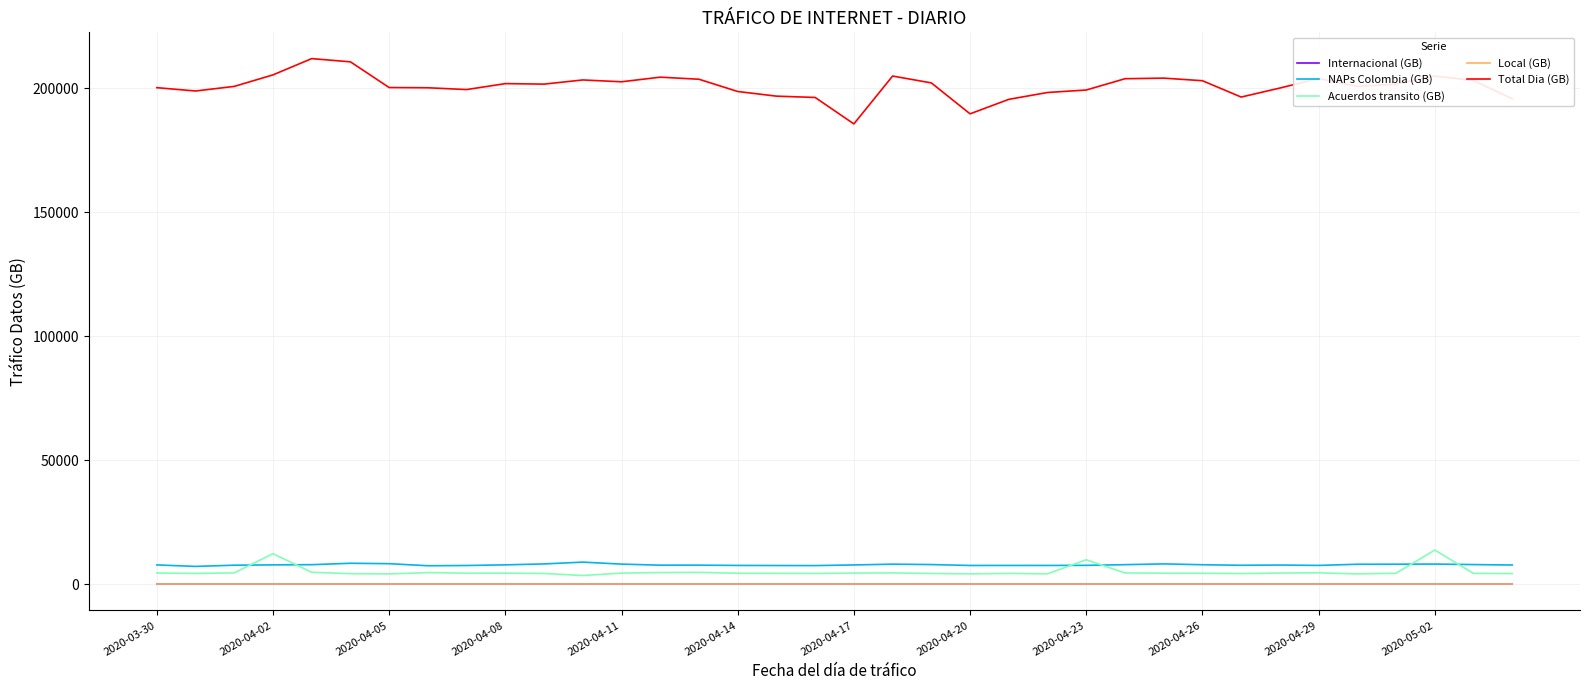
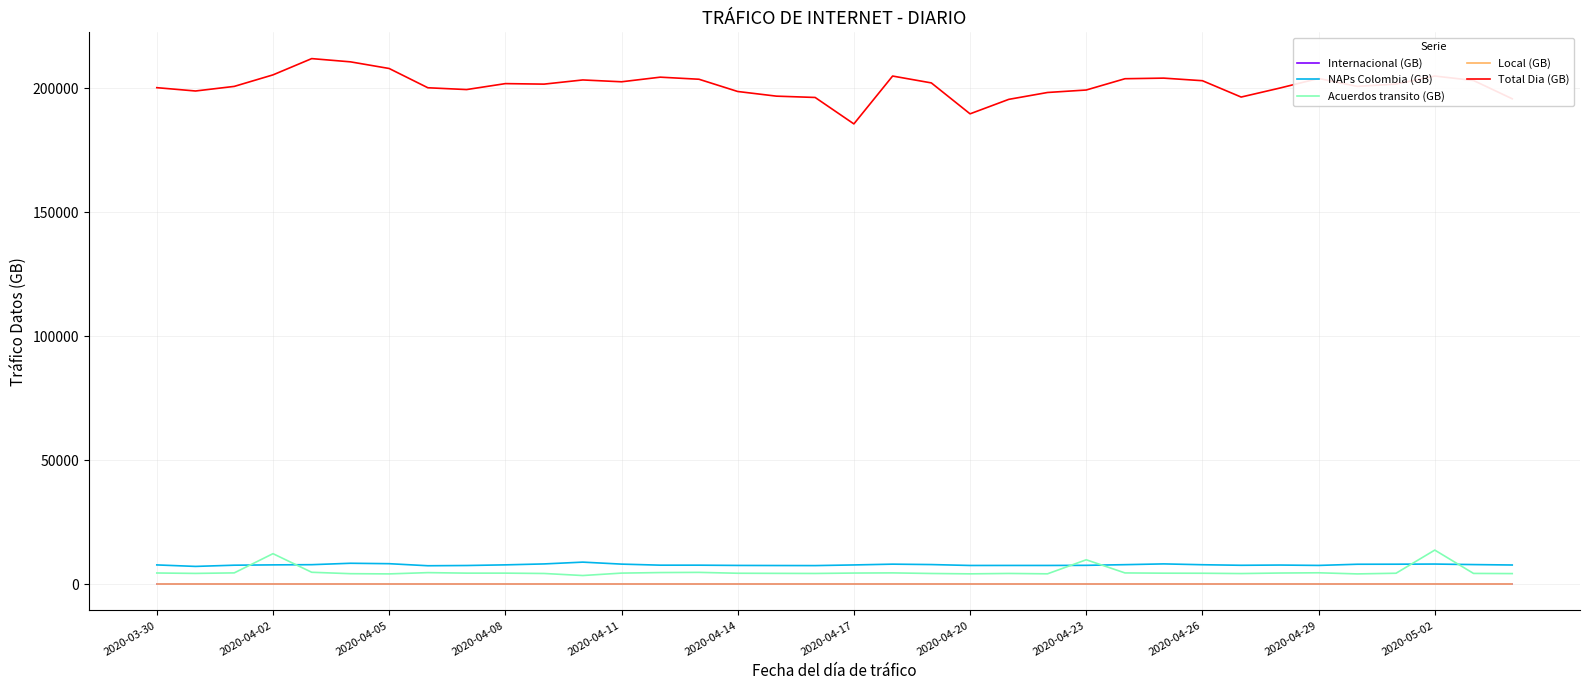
Total Dia (GB), 2020-04-05: 200000 -> 208000
